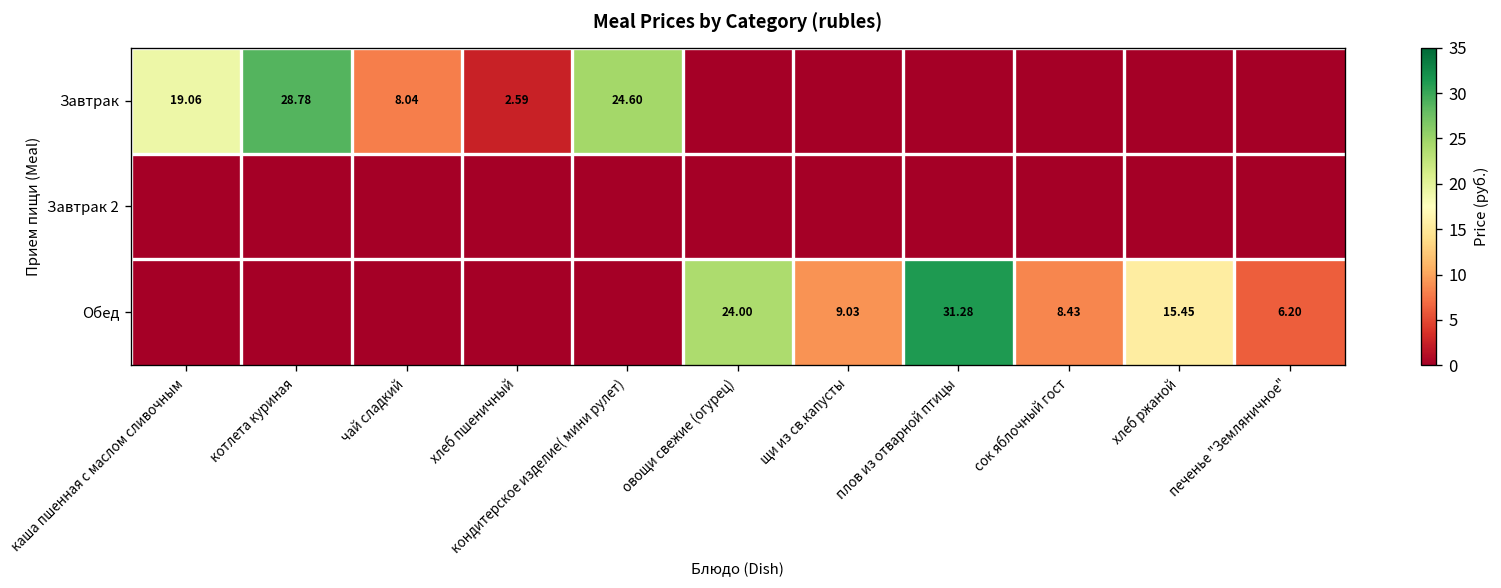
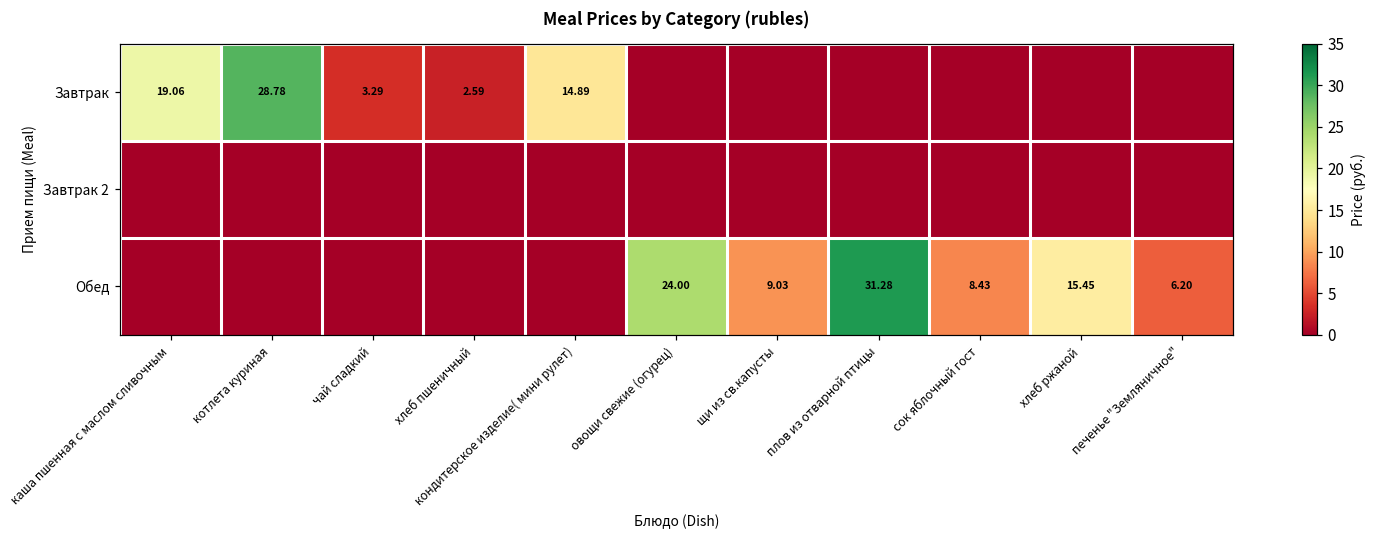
Завтрак, чай сладкий: 8.04 -> 3.29
Завтрак, кондитерское изделие( мини рулет): 24.60 -> 14.89
